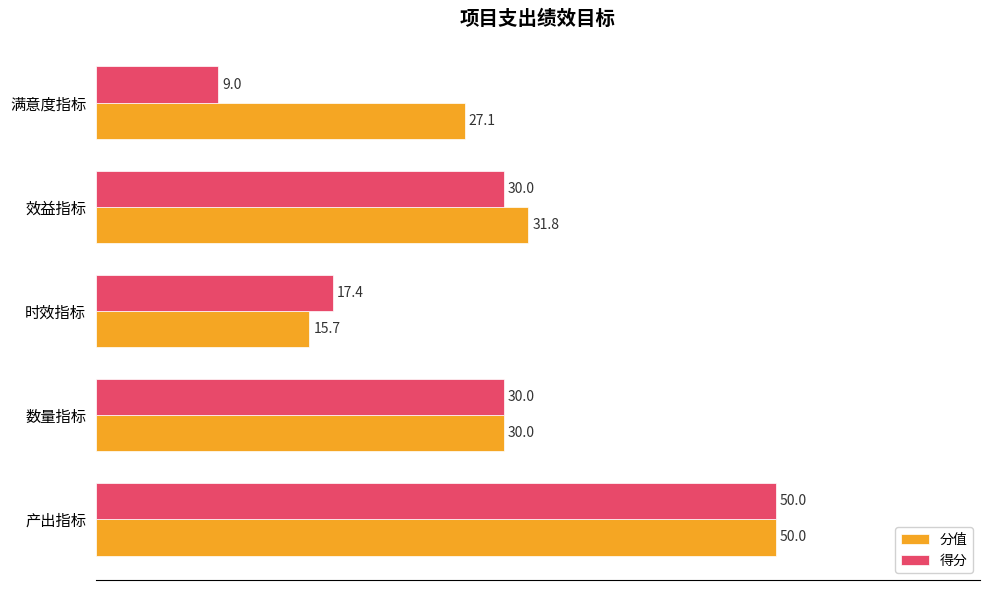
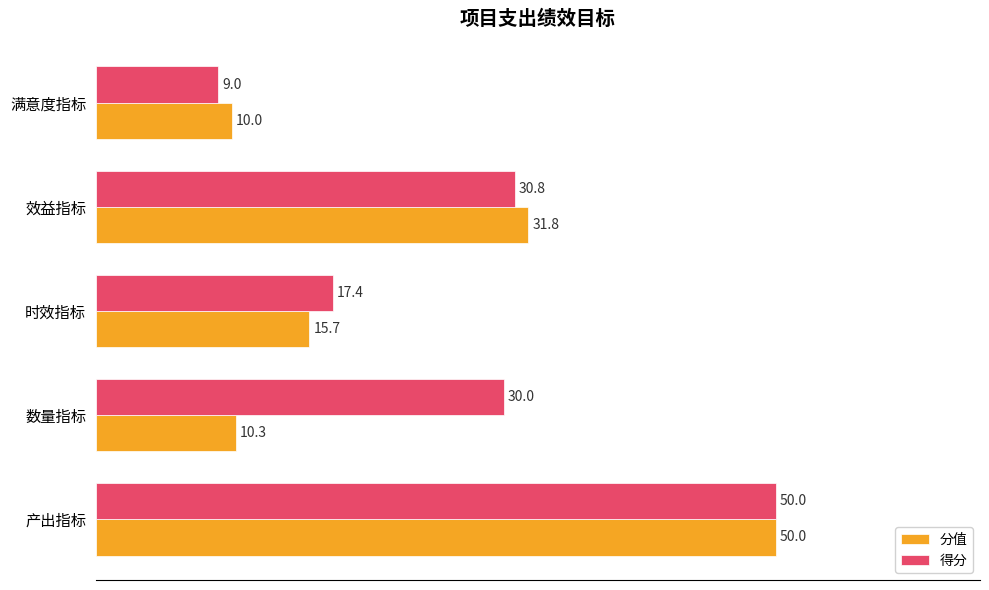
分值, 满意度指标: 27.1 -> 10.0
得分, 效益指标: 30.0 -> 30.8
分值, 数量指标: 30.0 -> 10.3
